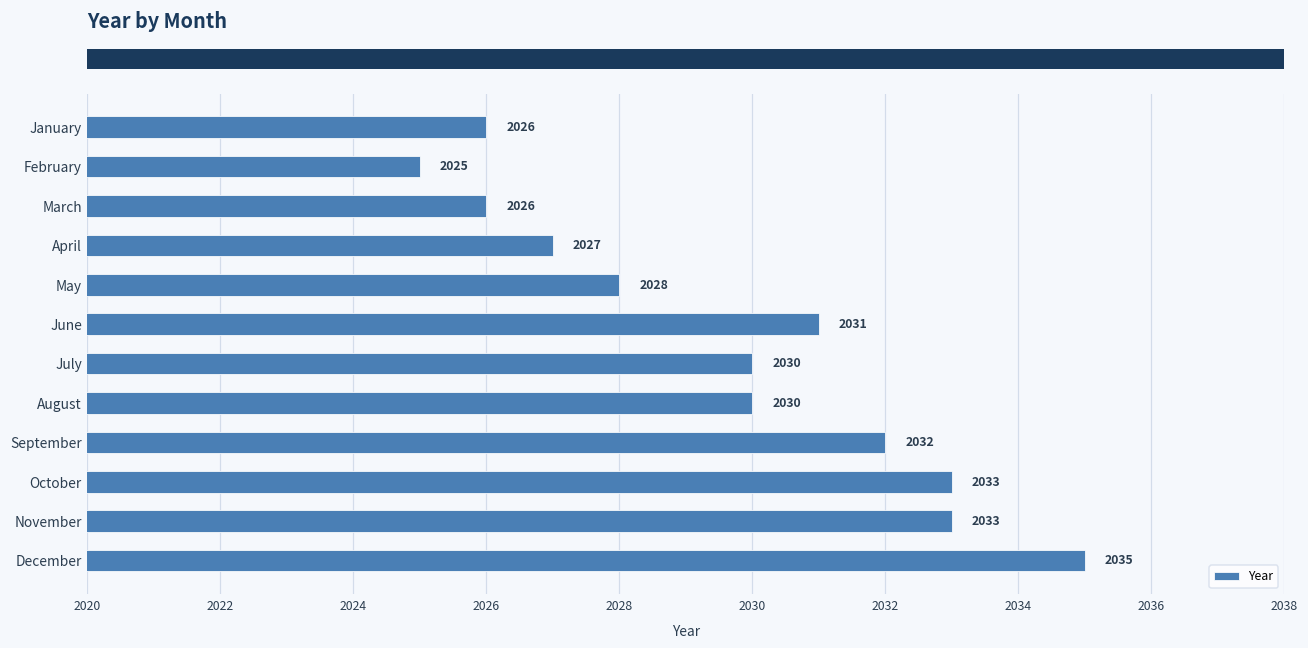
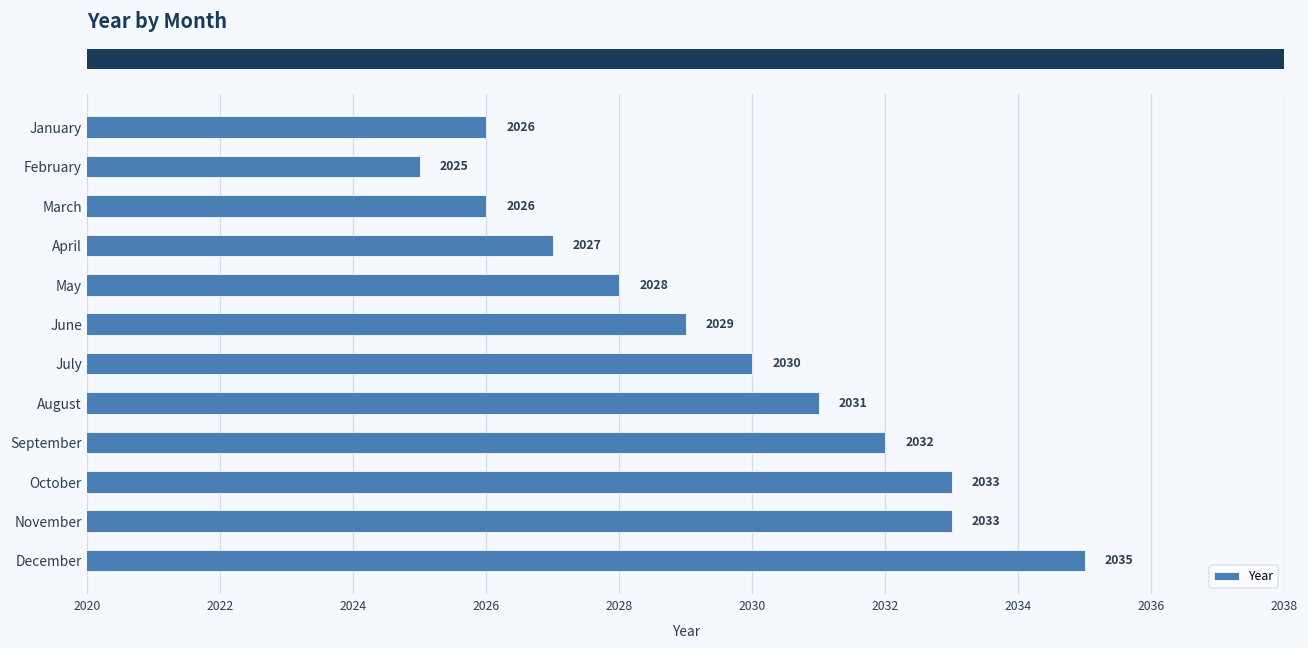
June: 2031 -> 2029
August: 2030 -> 2031
